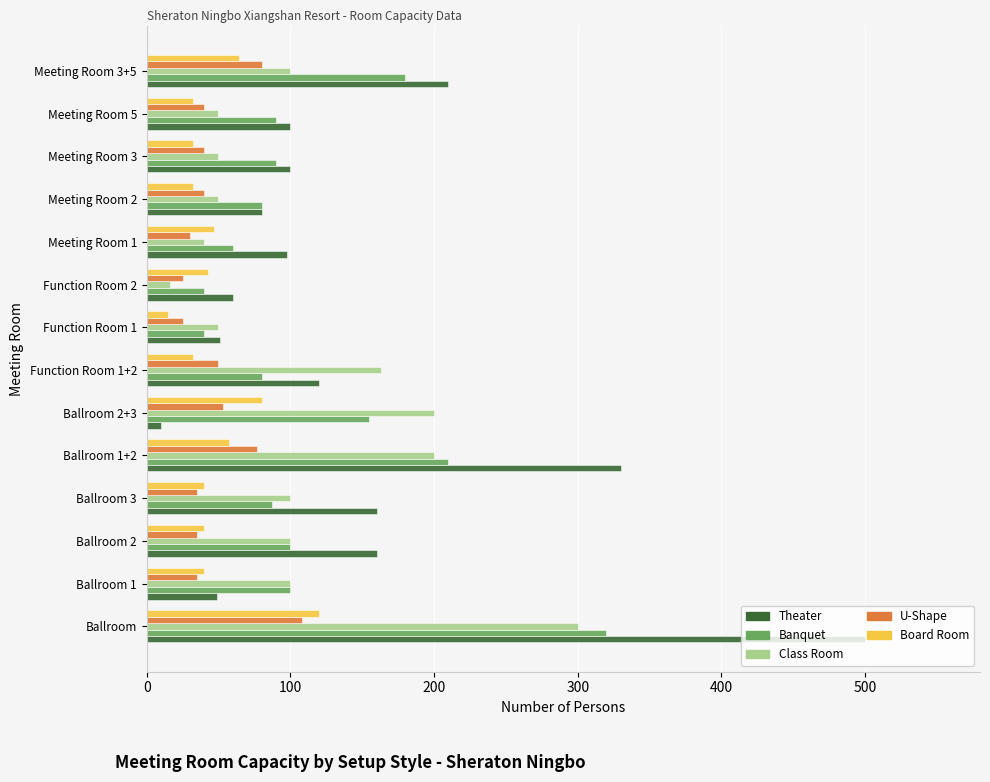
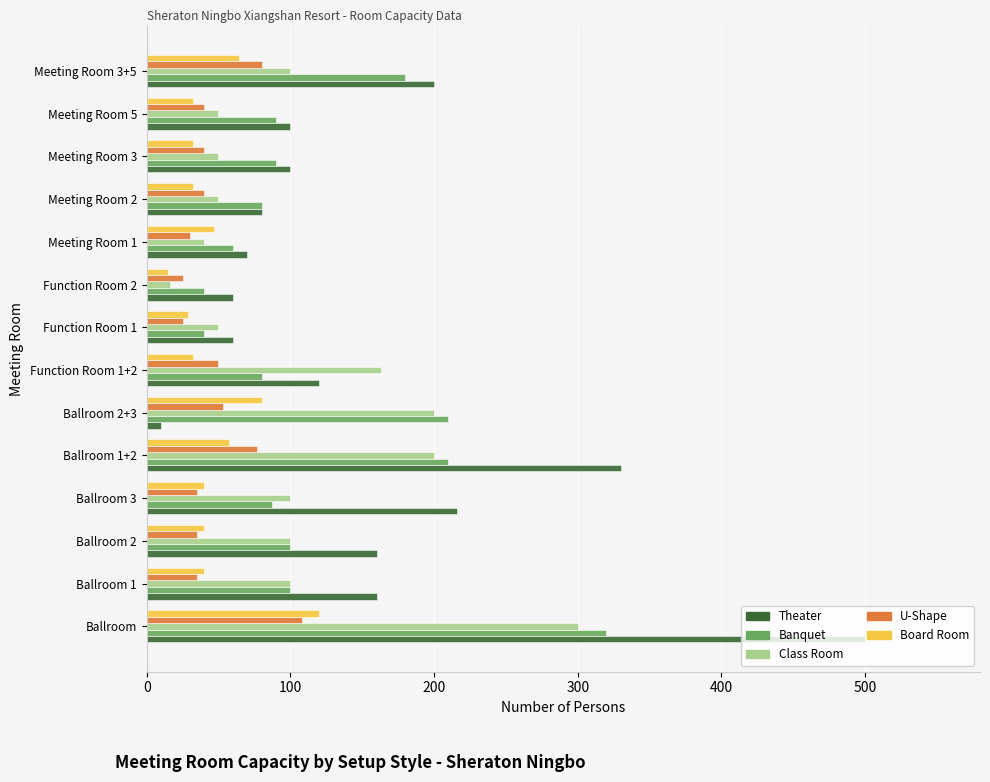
Theater, Meeting Room 3+5: 210 -> 200
Theater, Meeting Room 1: 98 -> 70
Board Room, Function Room 2: 43 -> 15
Board Room, Function Room 1: 15 -> 29
Theater, Function Room 1: 51 -> 60
Banquet, Ballroom 2+3: 155 -> 210
Theater, Ballroom 3: 160 -> 216
Theater, Ballroom 1: 49 -> 160
